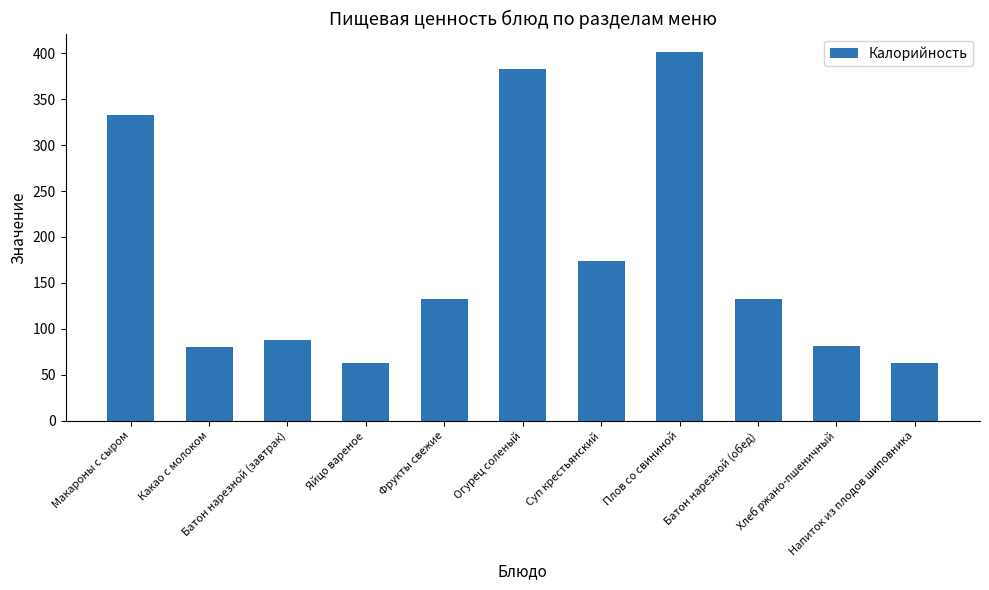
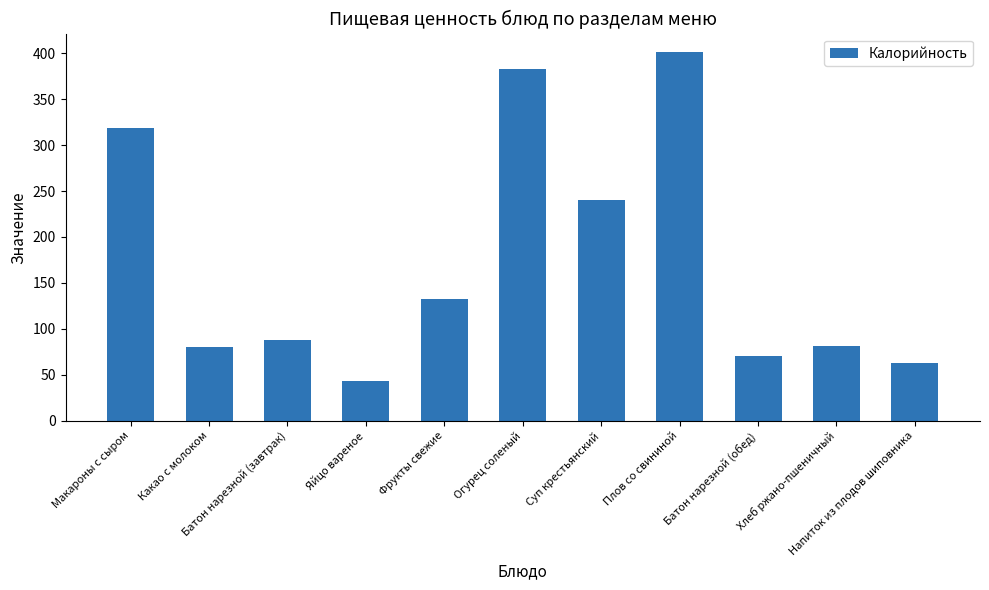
Макароны с сыром: 330 -> 320
Яйцо вареное: 60 -> 40
Суп крестьянский: 170 -> 240
Батон нарезной (обед): 130 -> 70
